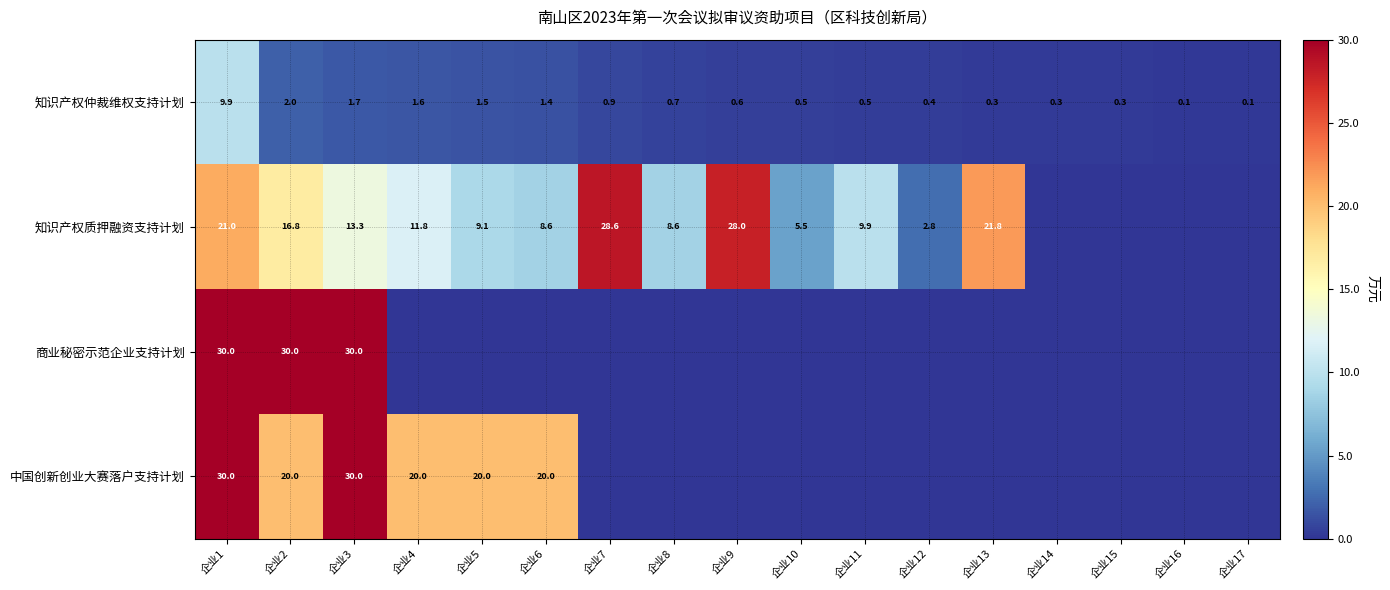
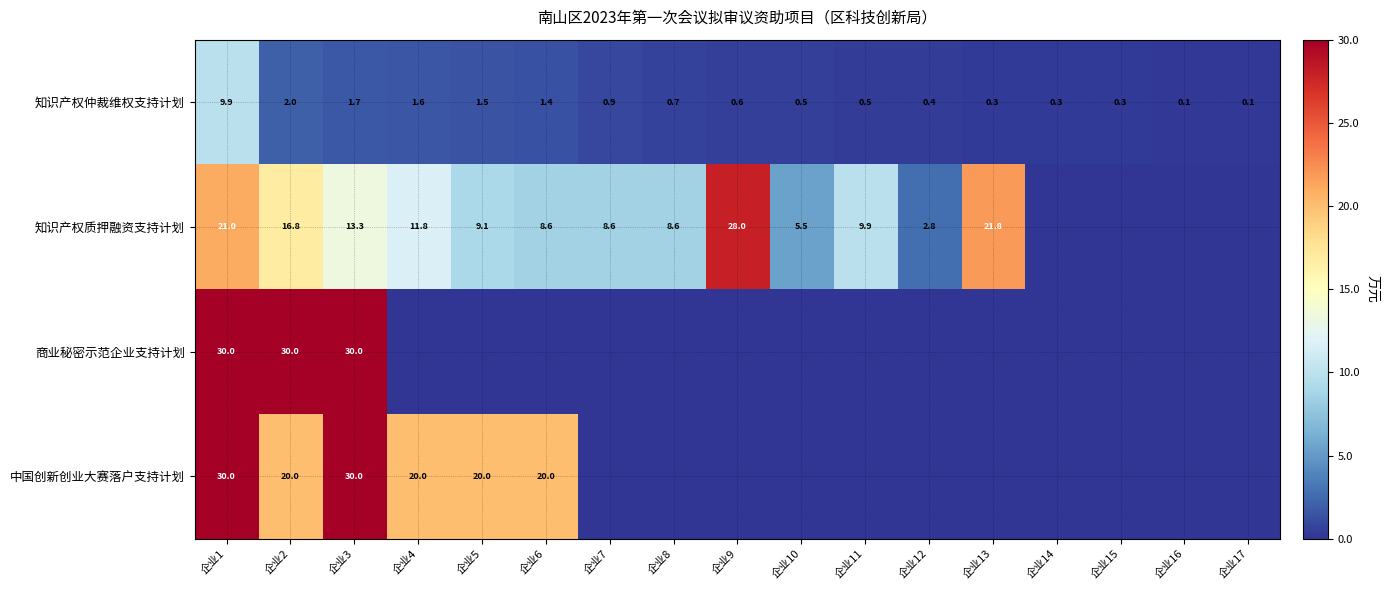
知识产权质押融资支持计划, 企业7: 28.6 -> 8.6
